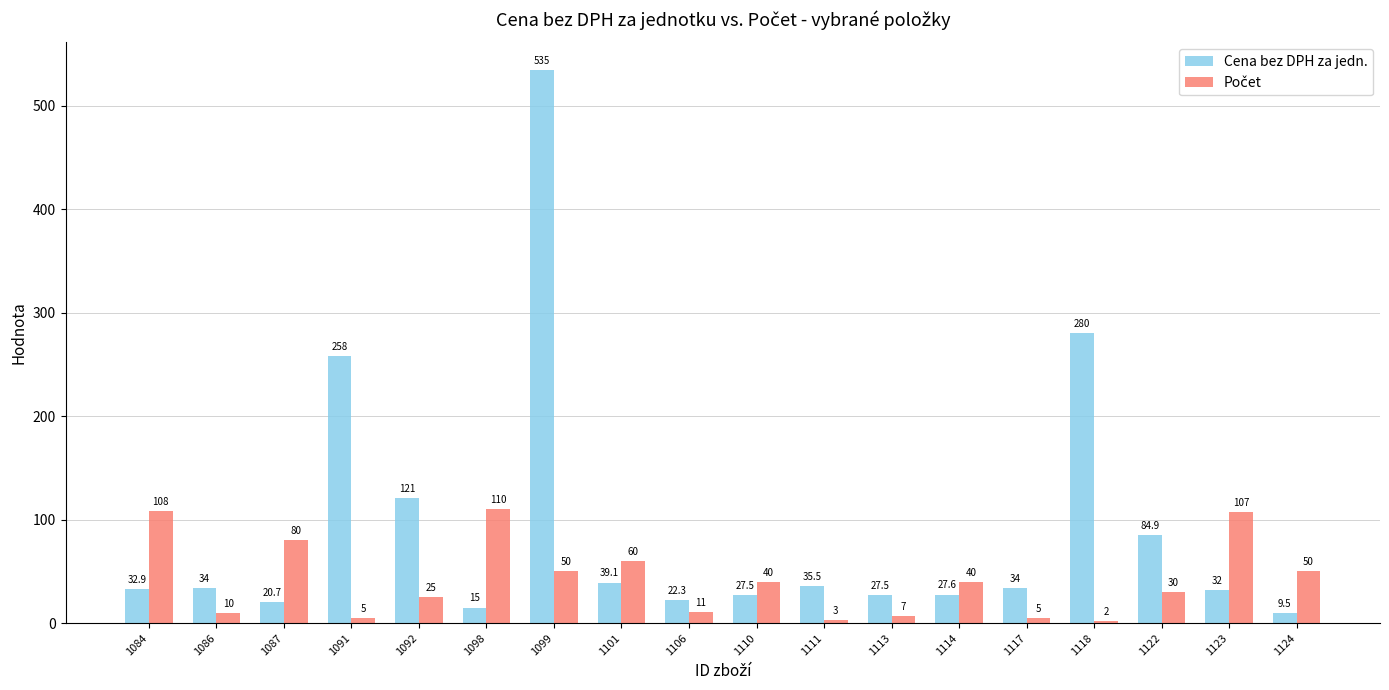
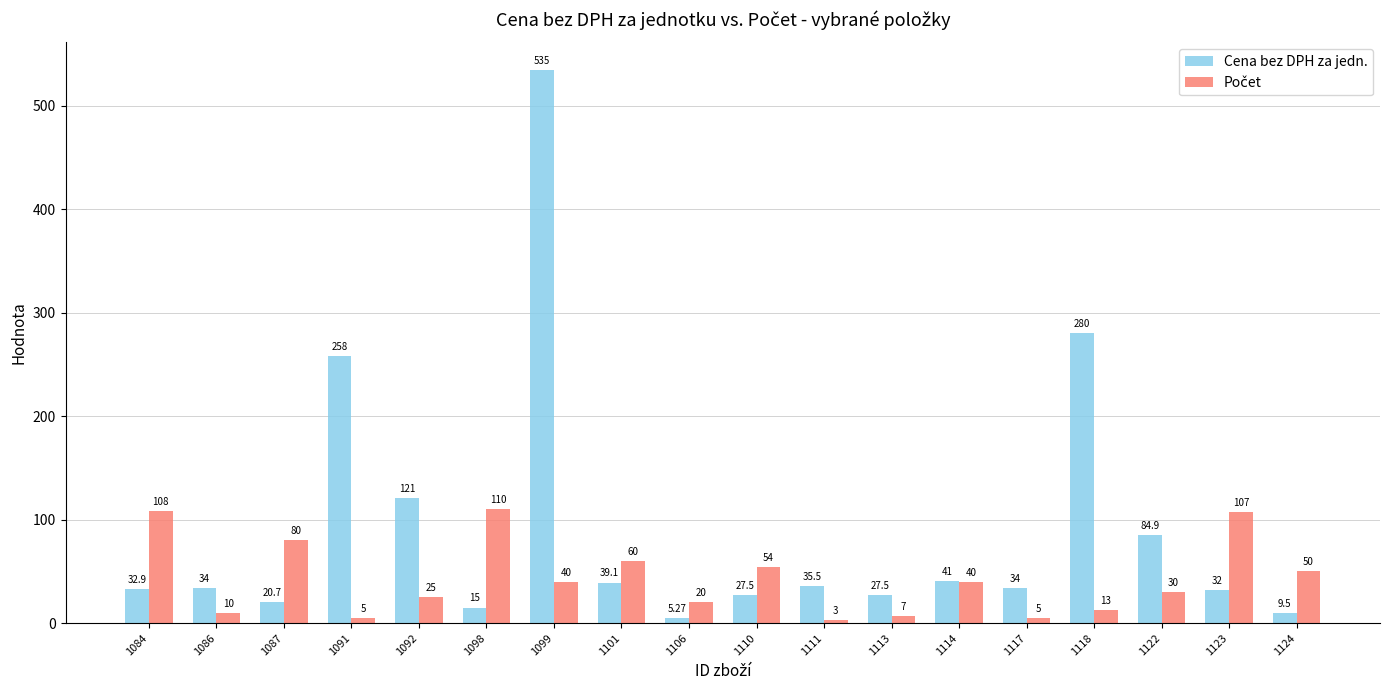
Počet, 1099: 50 -> 40
Cena bez DPH za jedn., 1106: 22.3 -> 5.27
Počet, 1106: 11 -> 20
Počet, 1110: 40 -> 54
Cena bez DPH za jedn., 1114: 27.6 -> 41
Počet, 1118: 2 -> 13
